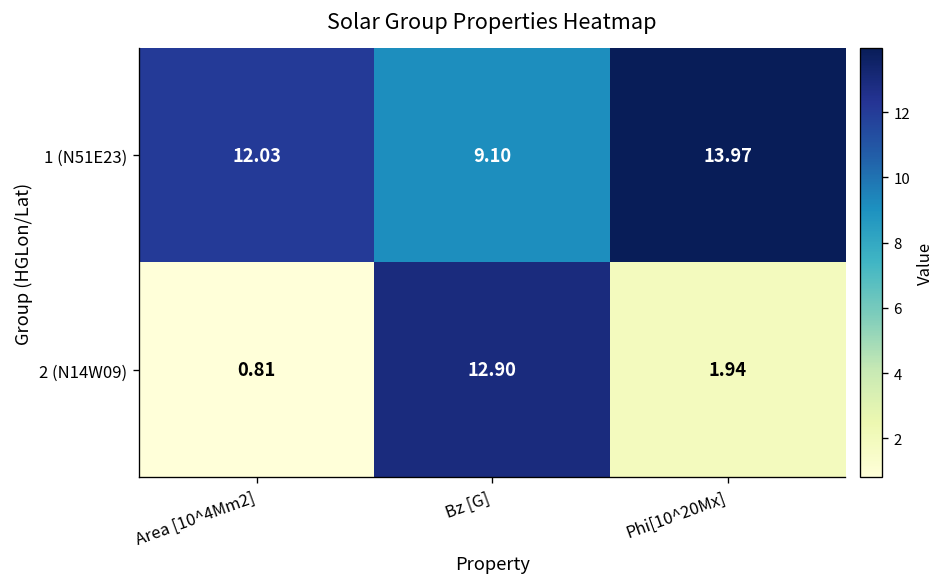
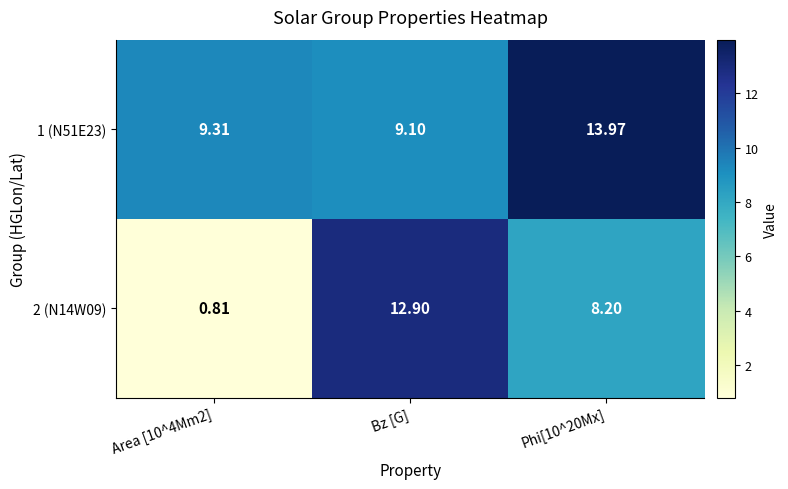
1 (N51E23), Area [10^4Mm2]: 12.03 -> 9.31
2 (N14W09), Phi[10^20Mx]: 1.94 -> 8.20
